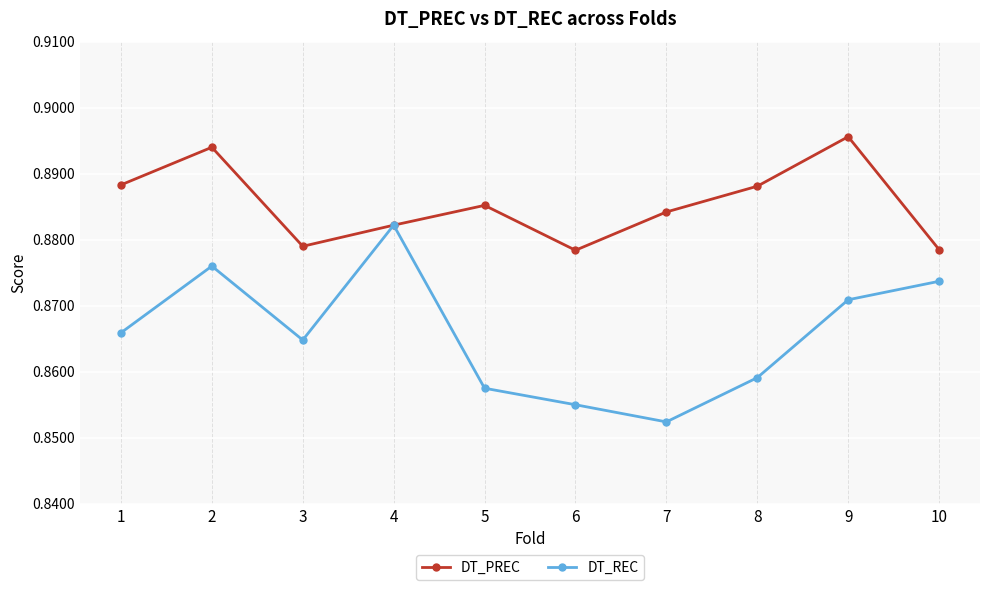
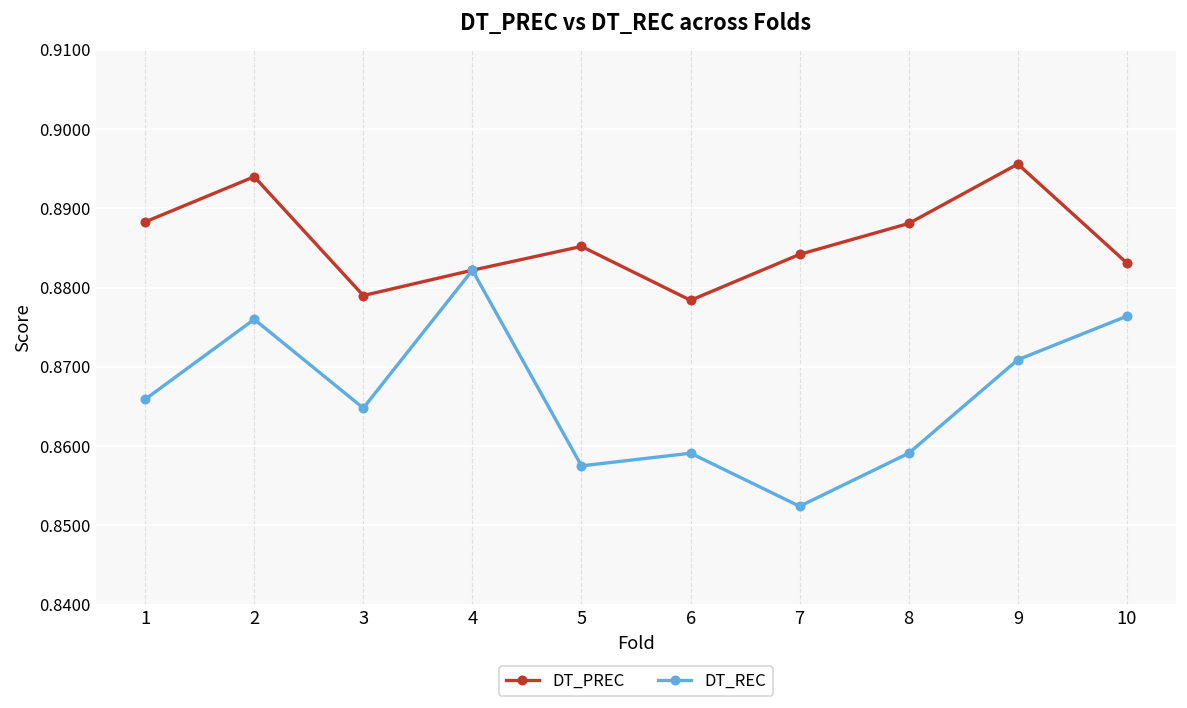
DT_REC, 6: 0.855 -> 0.859
DT_PREC, 10: 0.879 -> 0.883
DT_REC, 10: 0.874 -> 0.876
